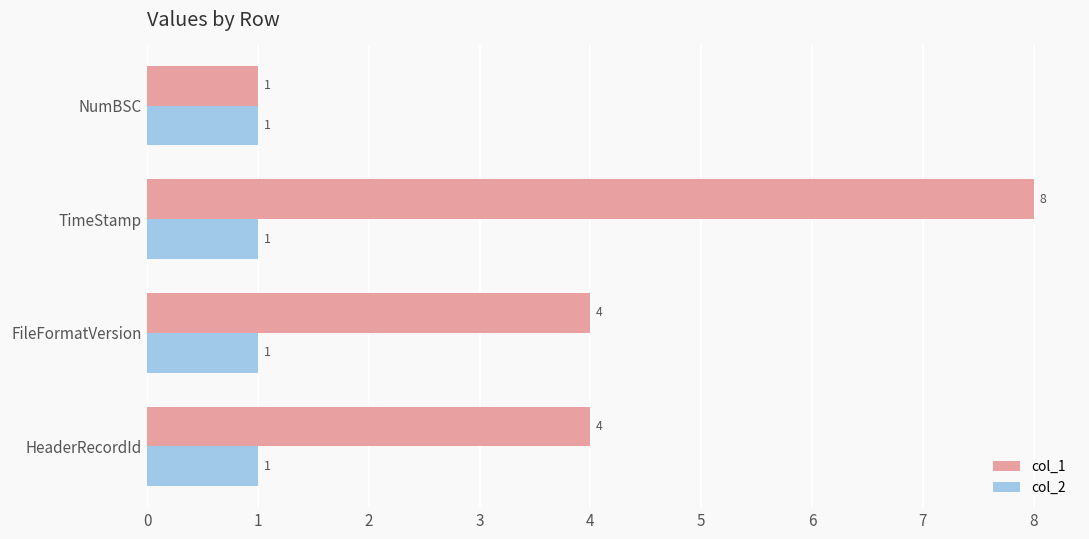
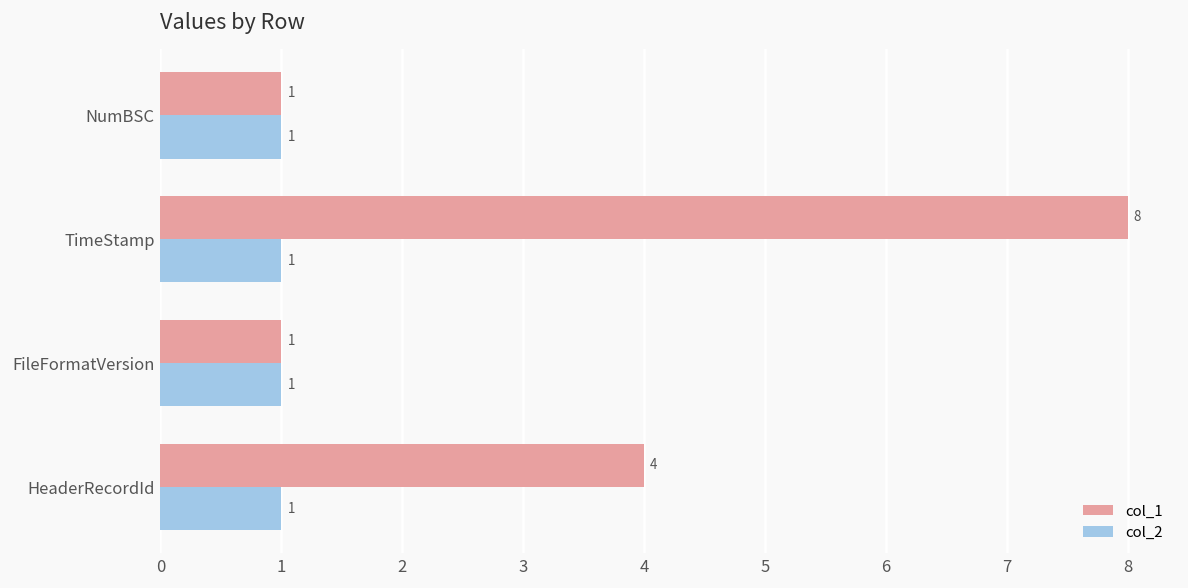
col_1, FileFormatVersion: 4 -> 1
